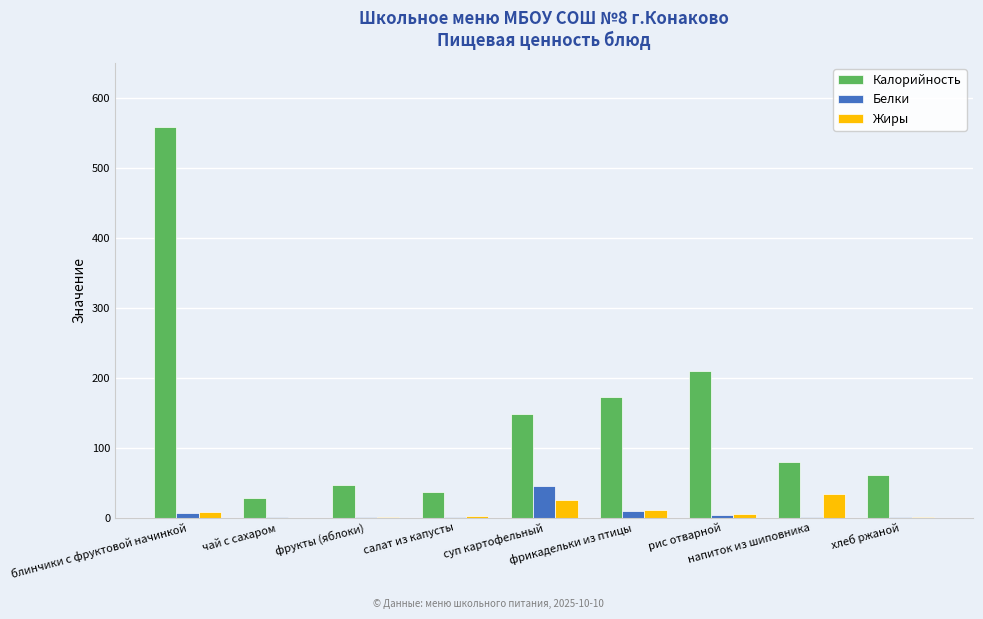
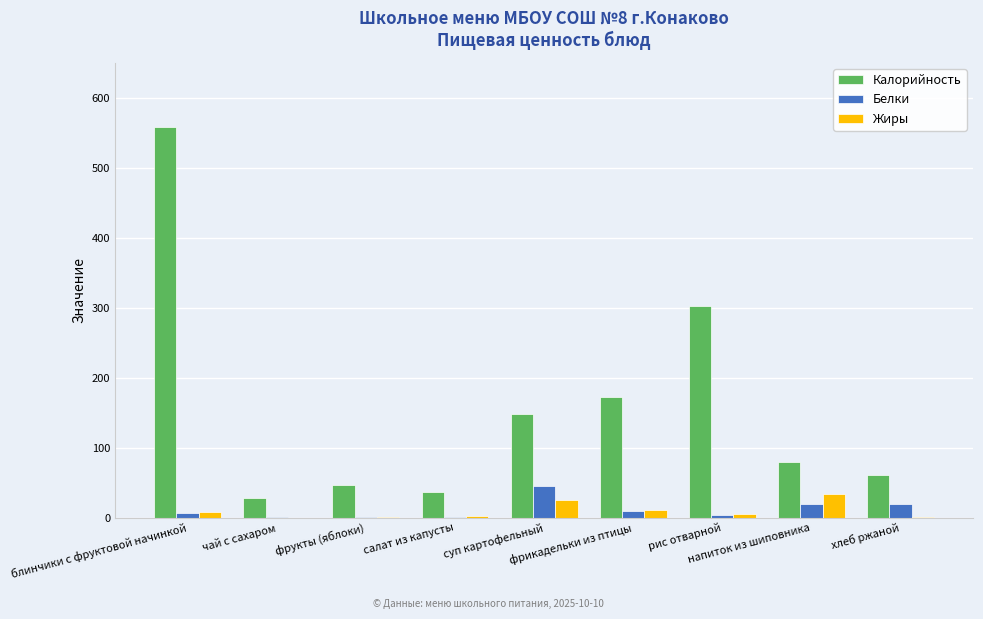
Калорийность, рис отварной: 210 -> 300
Белки, напиток из шиповника: 0 -> 20
Белки, хлеб ржаной: 0 -> 20
